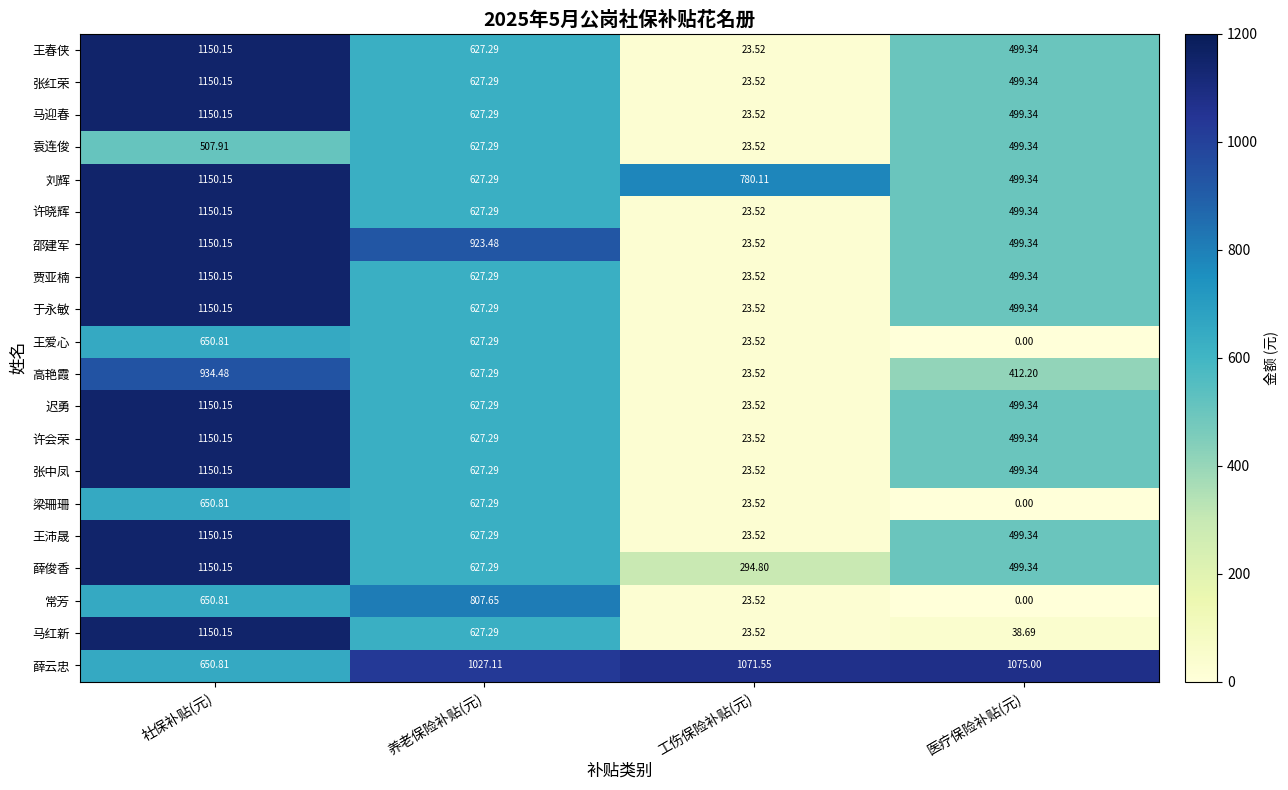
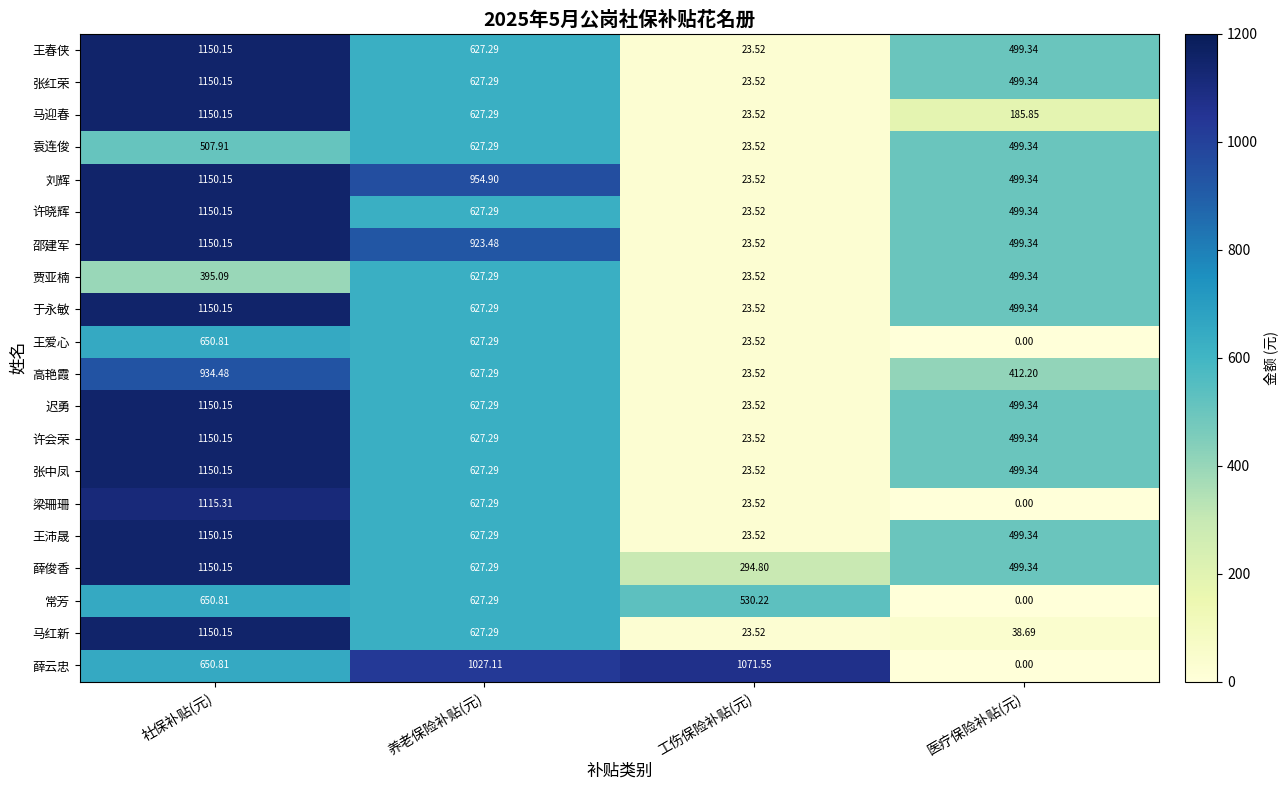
马迎春, 医疗保险补贴(元): 499.34 -> 185.85
刘辉, 养老保险补贴(元): 627.29 -> 954.90
刘辉, 工伤保险补贴(元): 780.11 -> 23.52
贾亚楠, 社保补贴(元): 1150.15 -> 395.09
梁珊珊, 社保补贴(元): 650.81 -> 1115.31
常芳, 养老保险补贴(元): 807.65 -> 627.29
常芳, 工伤保险补贴(元): 23.52 -> 530.22
薛云忠, 医疗保险补贴(元): 1075.00 -> 0.00
